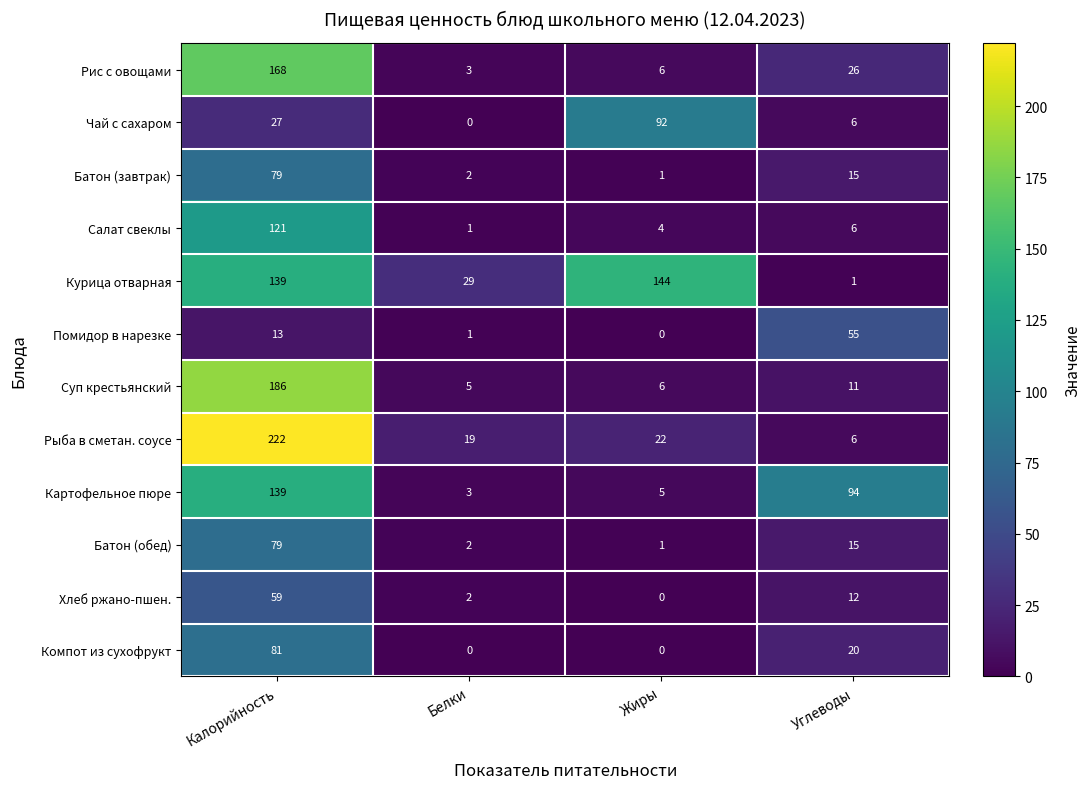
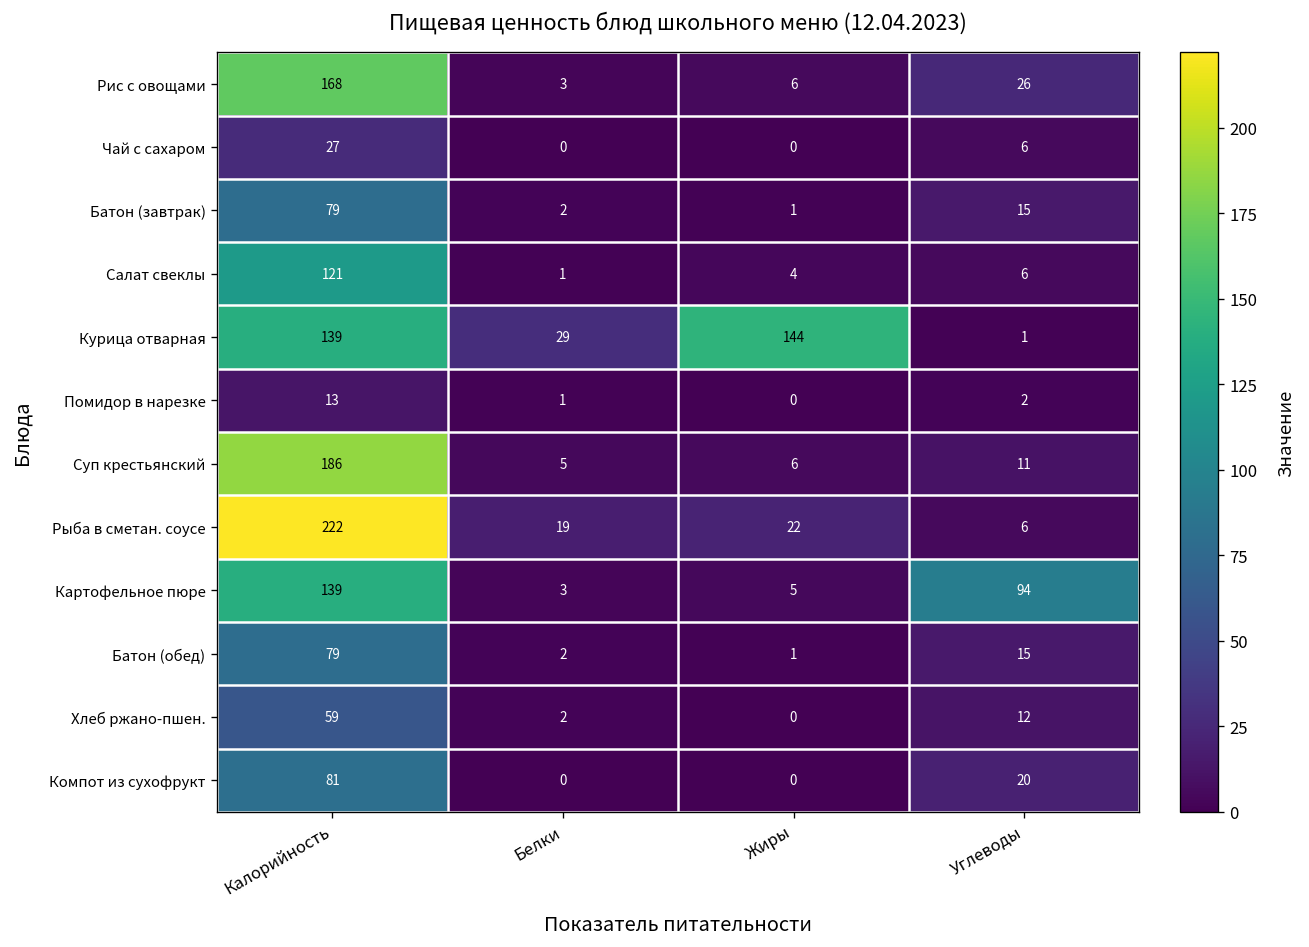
Чай с сахаром, Жиры: 92 -> 0
Помидор в нарезке, Углеводы: 55 -> 2
